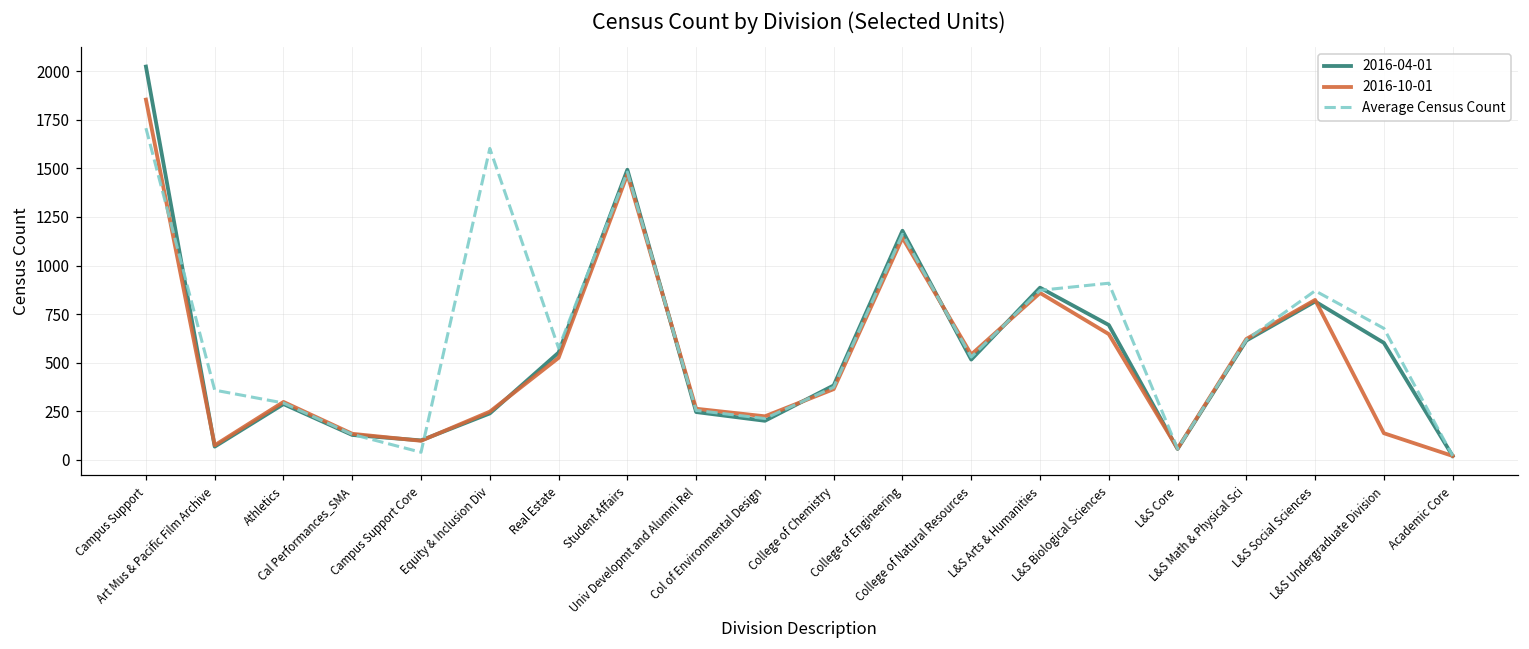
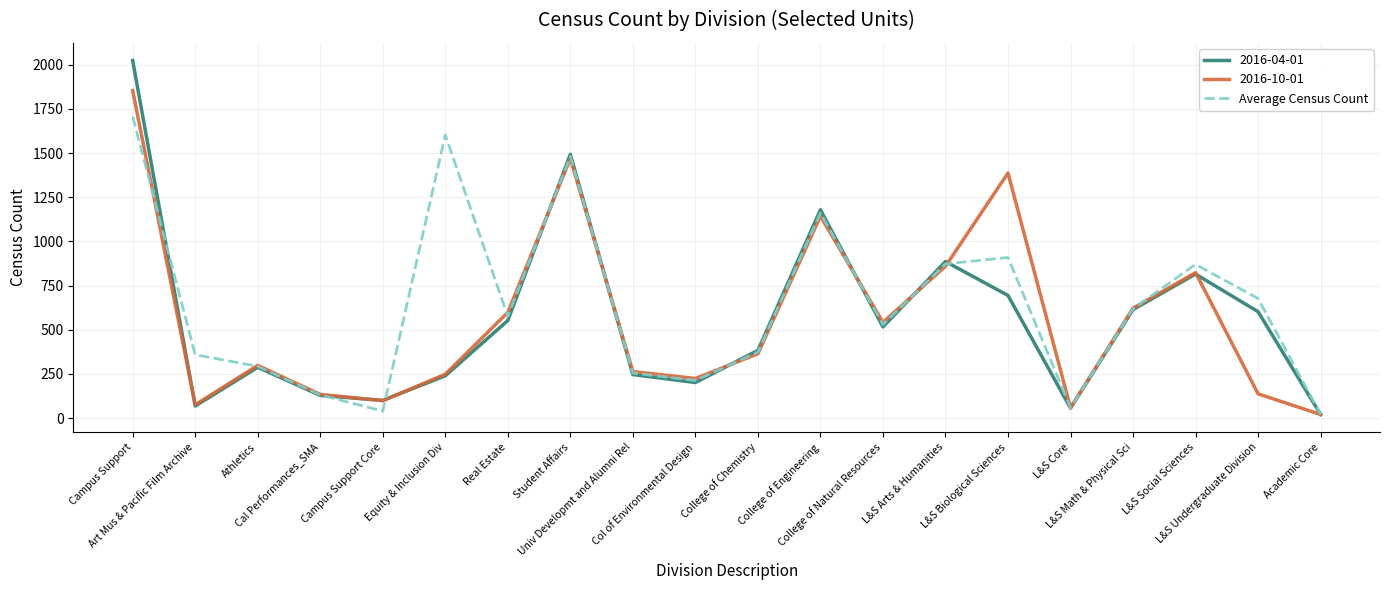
2016-10-01, Real Estate: 530 -> 600
2016-10-01, L&S Biological Sciences: 650 -> 1390
